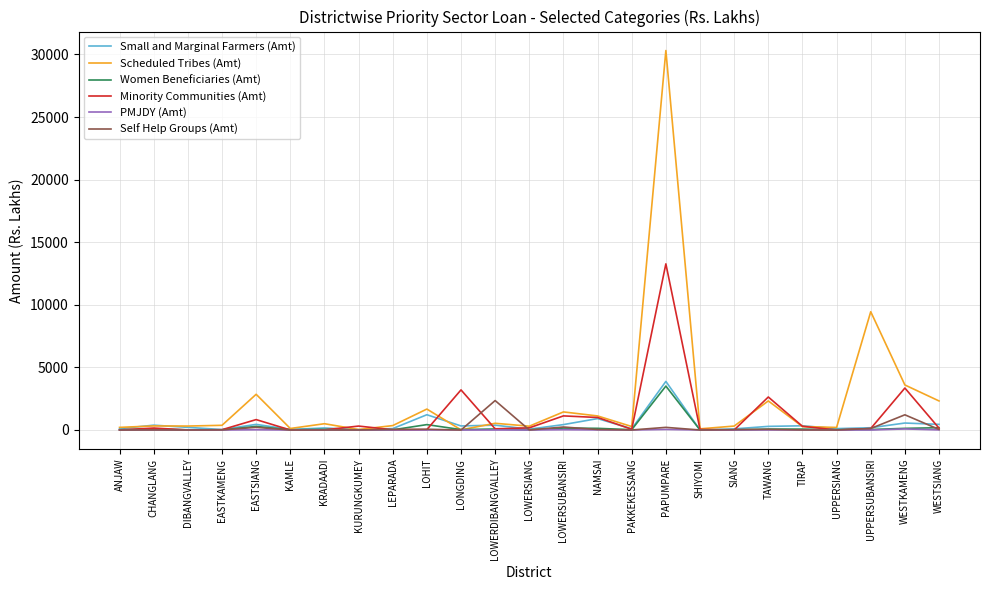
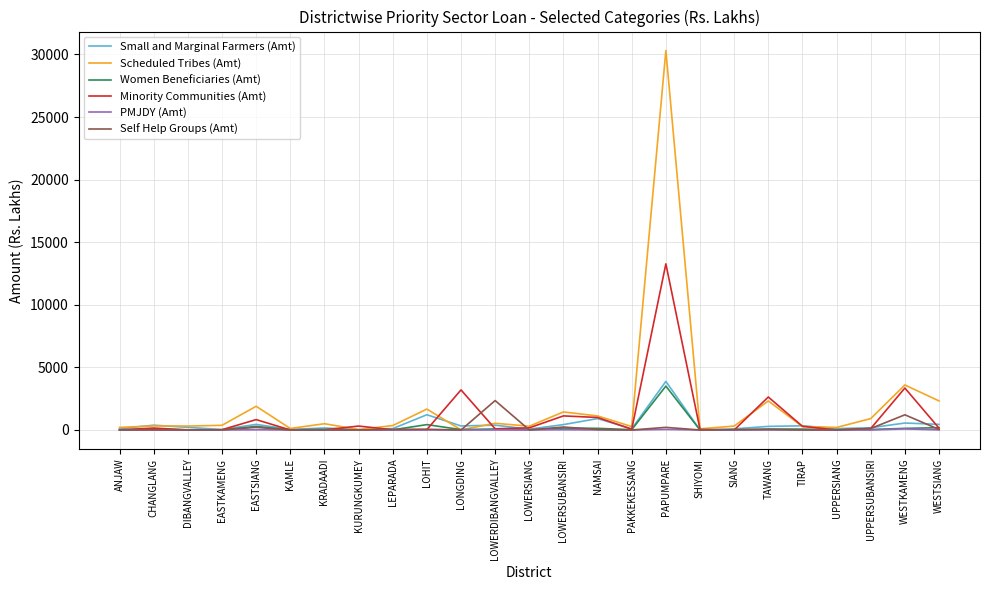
Scheduled Tribes (Amt), EASTSIANG: 2900 -> 1900
Scheduled Tribes (Amt), UPPERSUBANSIRI: 9400 -> 900
